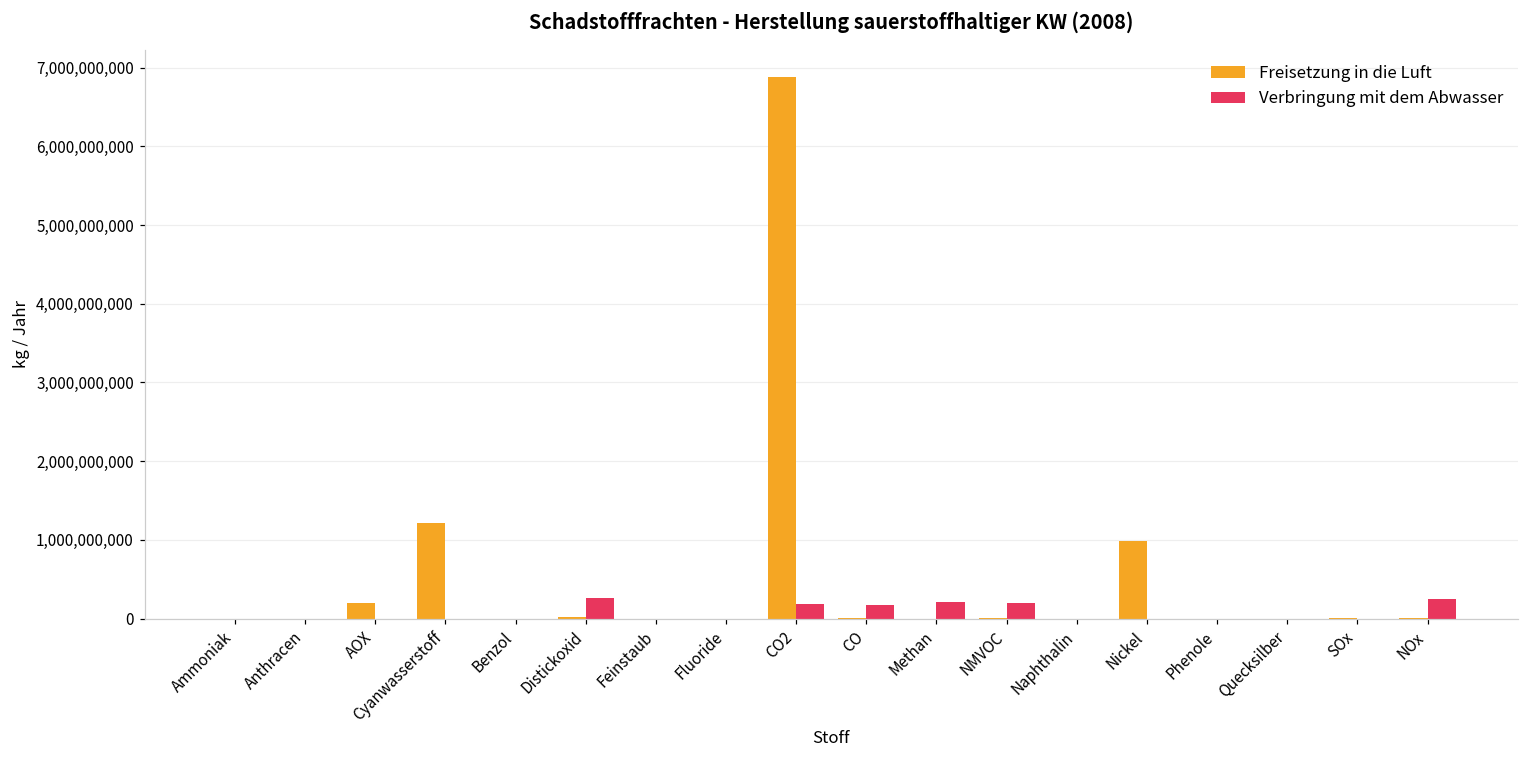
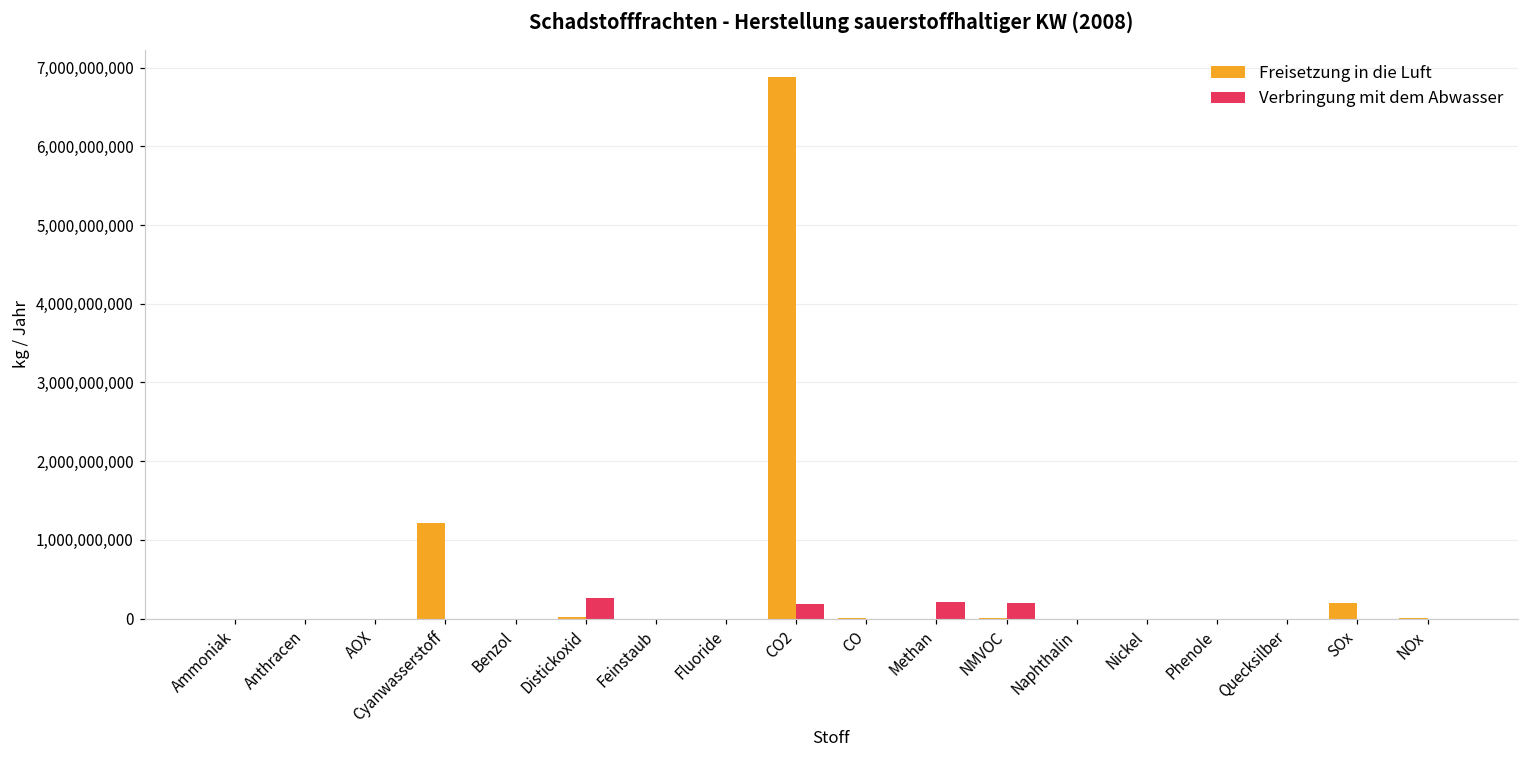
Freisetzung in die Luft, AOX: 200,000,000 -> 0
Verbringung mit dem Abwasser, CO: 200,000,000 -> 0
Freisetzung in die Luft, Nickel: 1,000,000,000 -> 0
Freisetzung in die Luft, SOx: 0 -> 200,000,000
Verbringung mit dem Abwasser, NOx: 200,000,000 -> 0
